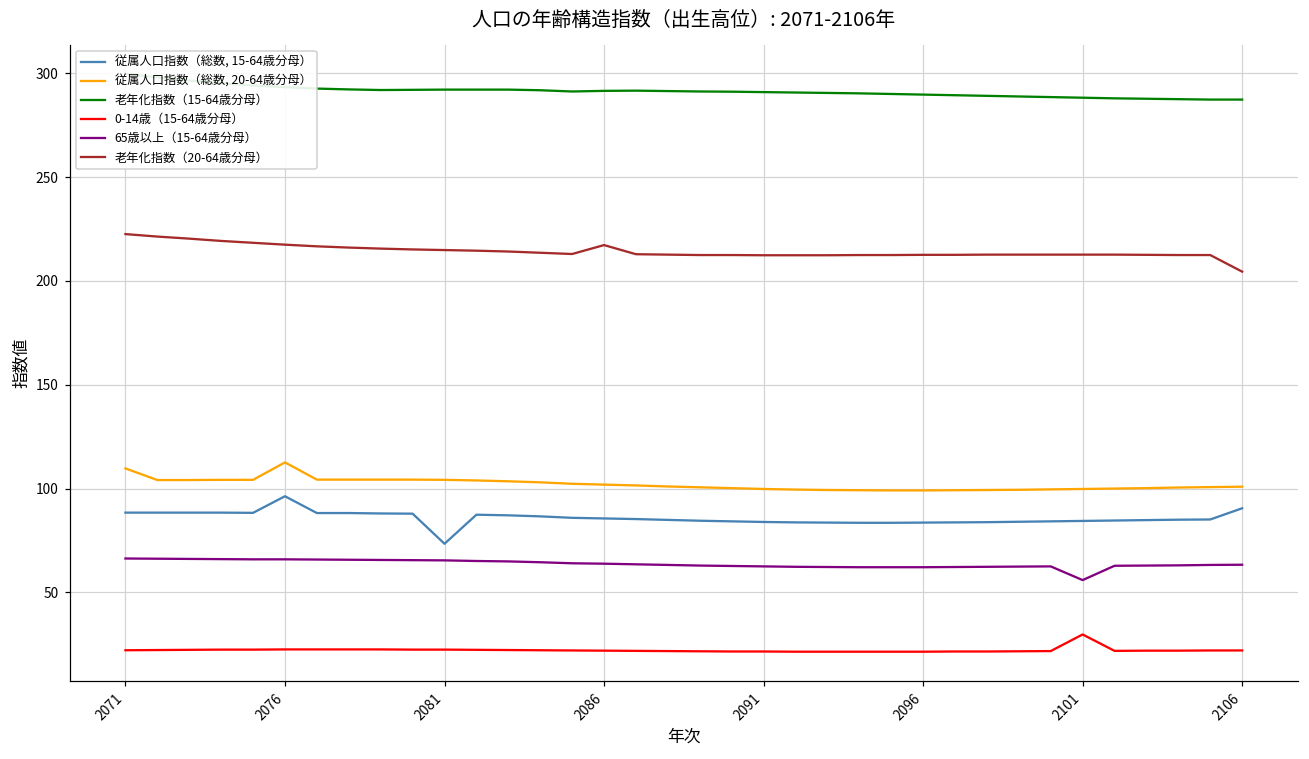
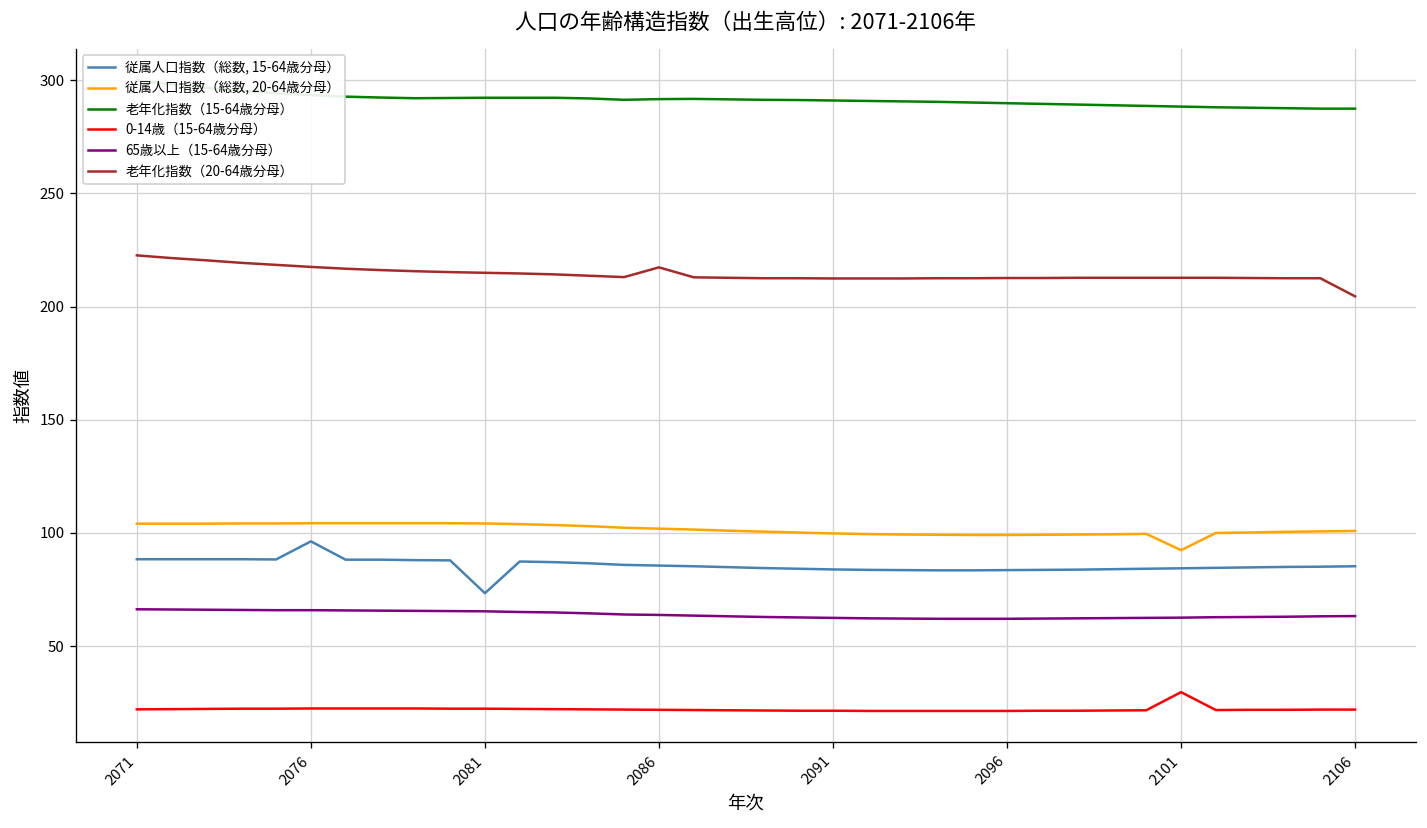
従属人口指数（総数, 20-64歳分母）, 2071: 110 -> 104
従属人口指数（総数, 20-64歳分母）, 2076: 113 -> 104
従属人口指数（総数, 20-64歳分母）, 2101: 100 -> 92
65歳以上（15-64歳分母）, 2101: 56 -> 63
従属人口指数（総数, 15-64歳分母）, 2106: 91 -> 85
